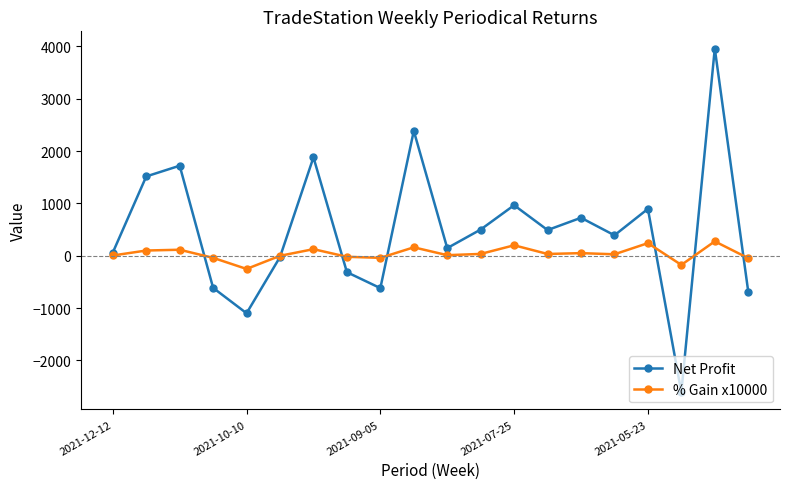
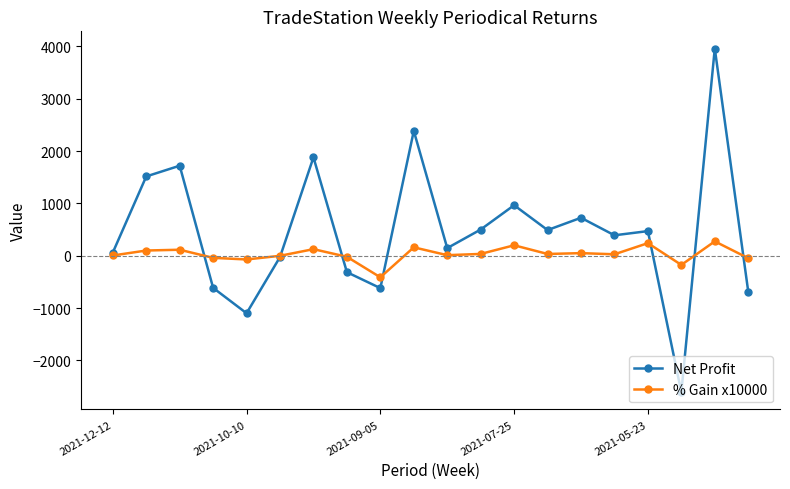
% Gain x10000, 2021-10-10: -300 -> -100
% Gain x10000, 2021-09-05: 0 -> -400
Net Profit, 2021-05-23: 900 -> 500
